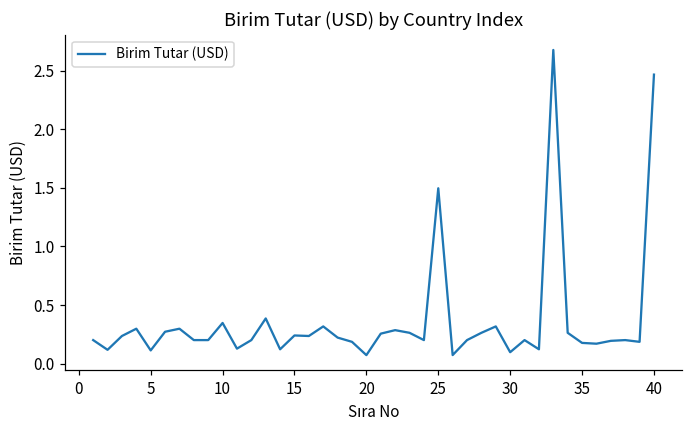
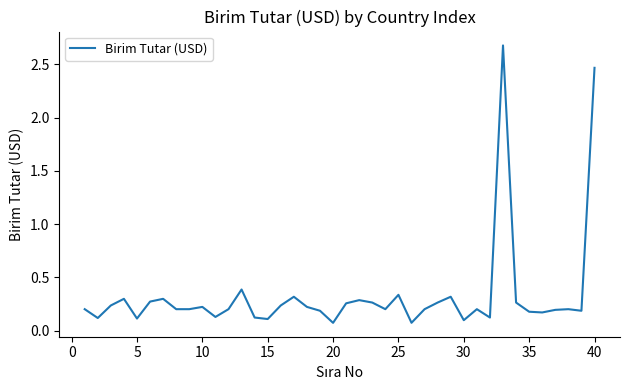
10: 0.35 -> 0.22
15: 0.24 -> 0.11
25: 1.50 -> 0.34
